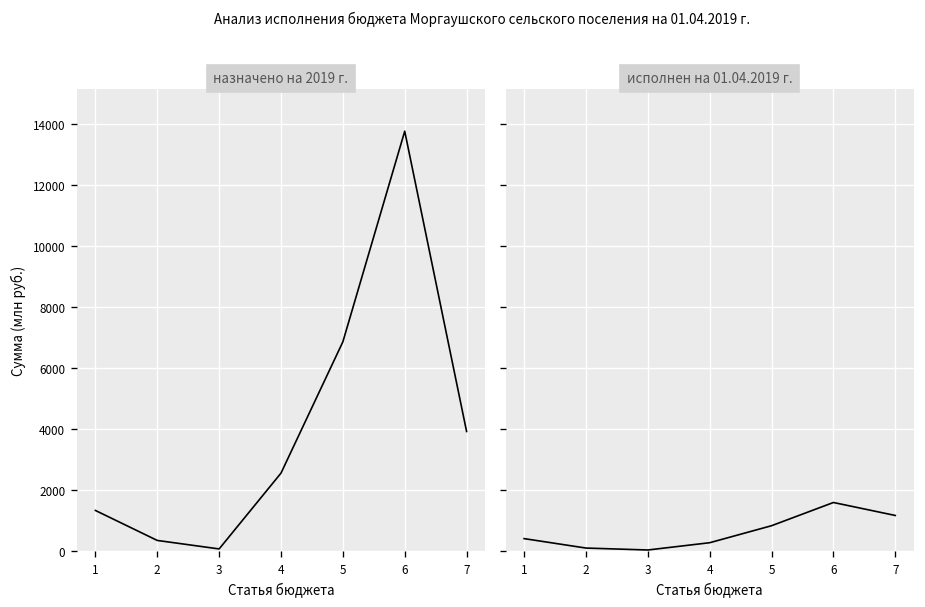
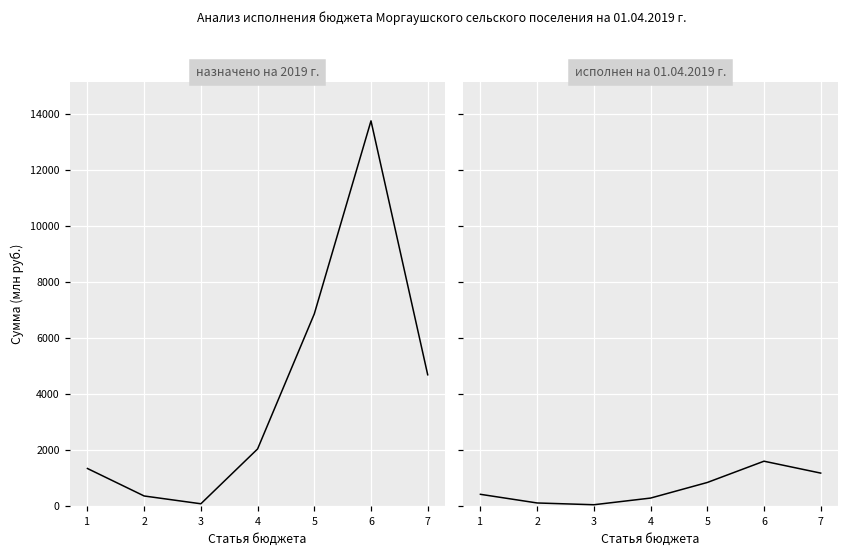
назначено на 2019 г., 4: 2600 -> 2000
назначено на 2019 г., 7: 3900 -> 4700
